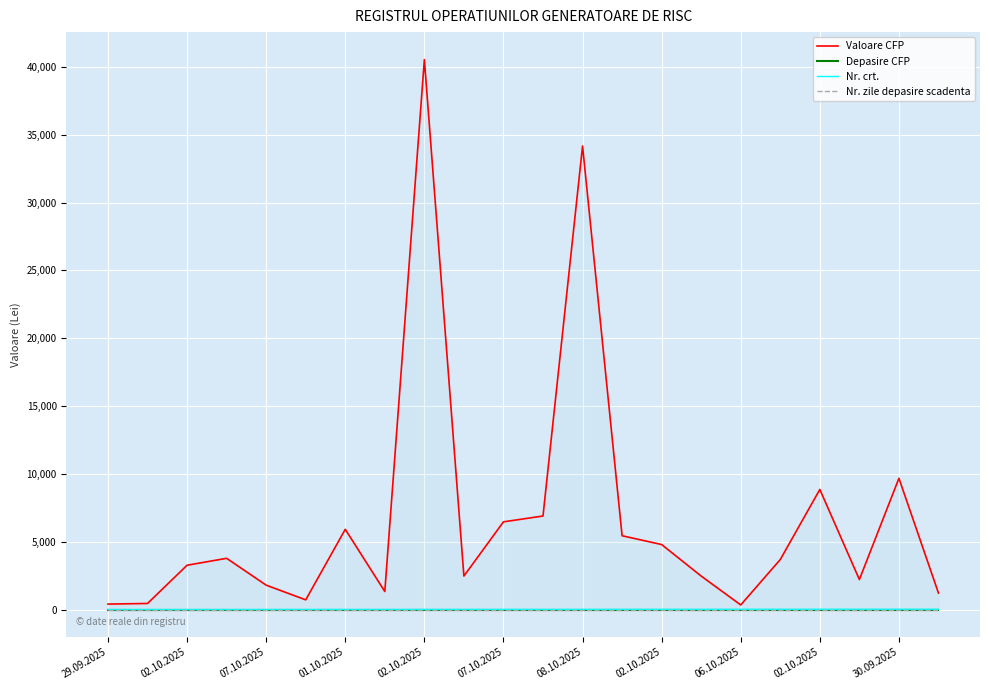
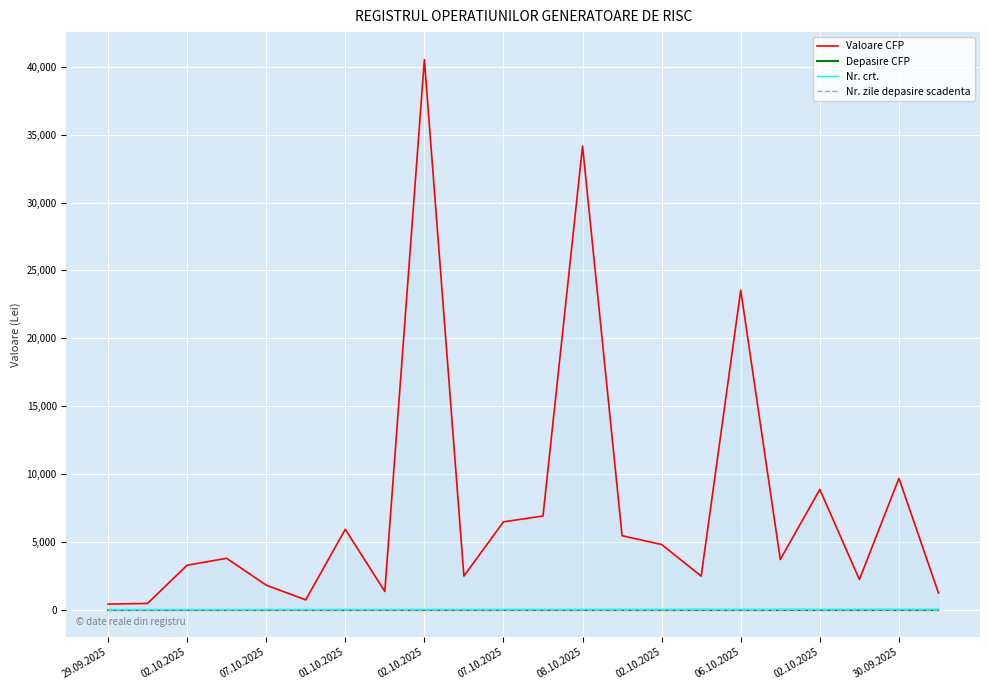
Valoare CFP, 06.10.2025: 300 -> 23,500
